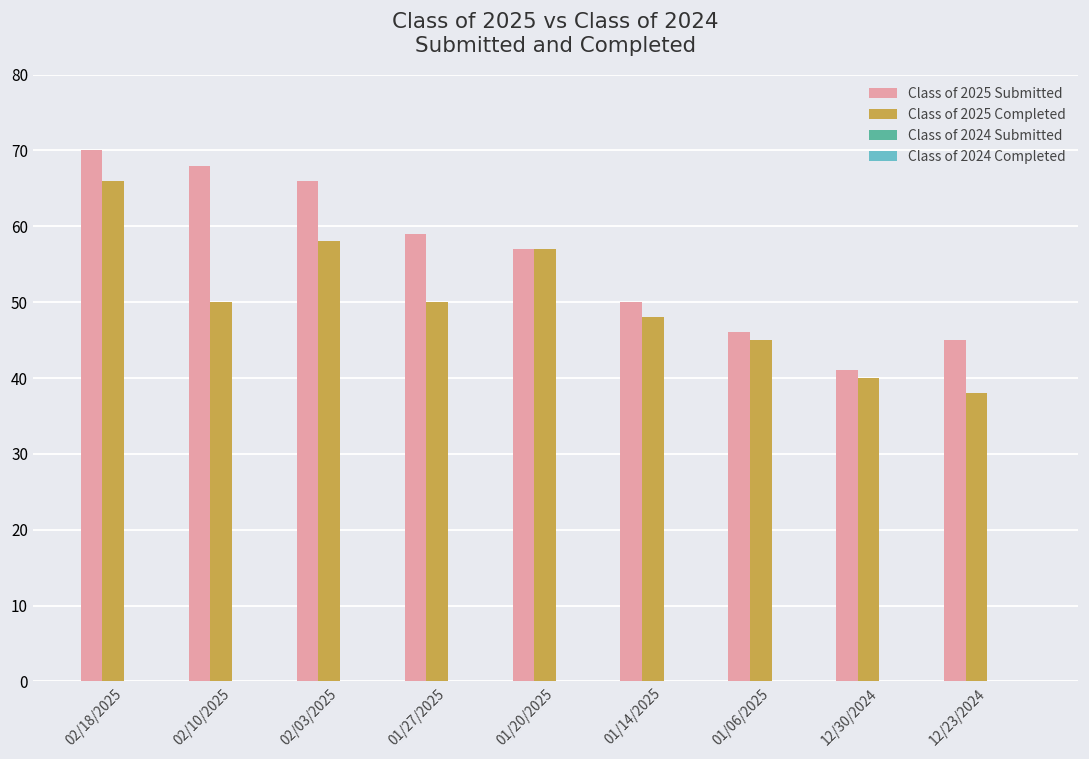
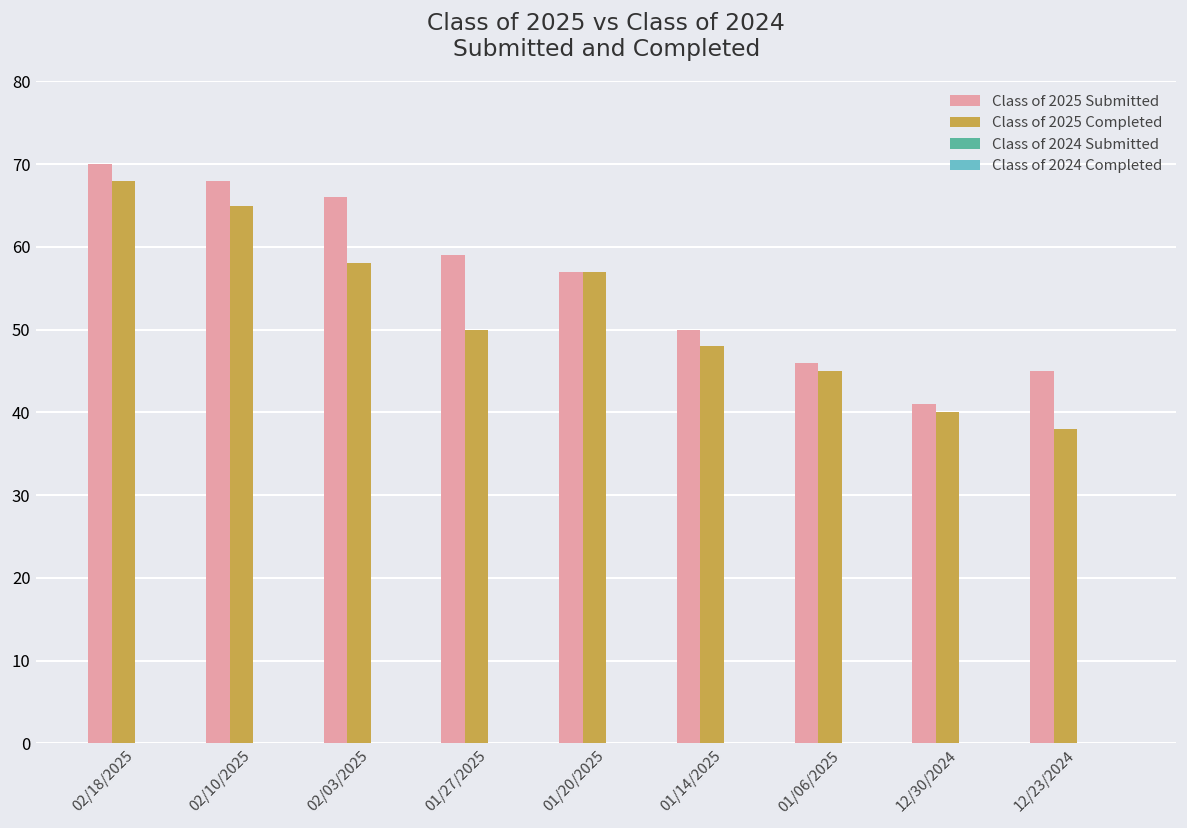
Class of 2025 Completed, 02/18/2025: 66 -> 68
Class of 2025 Completed, 02/10/2025: 50 -> 65
